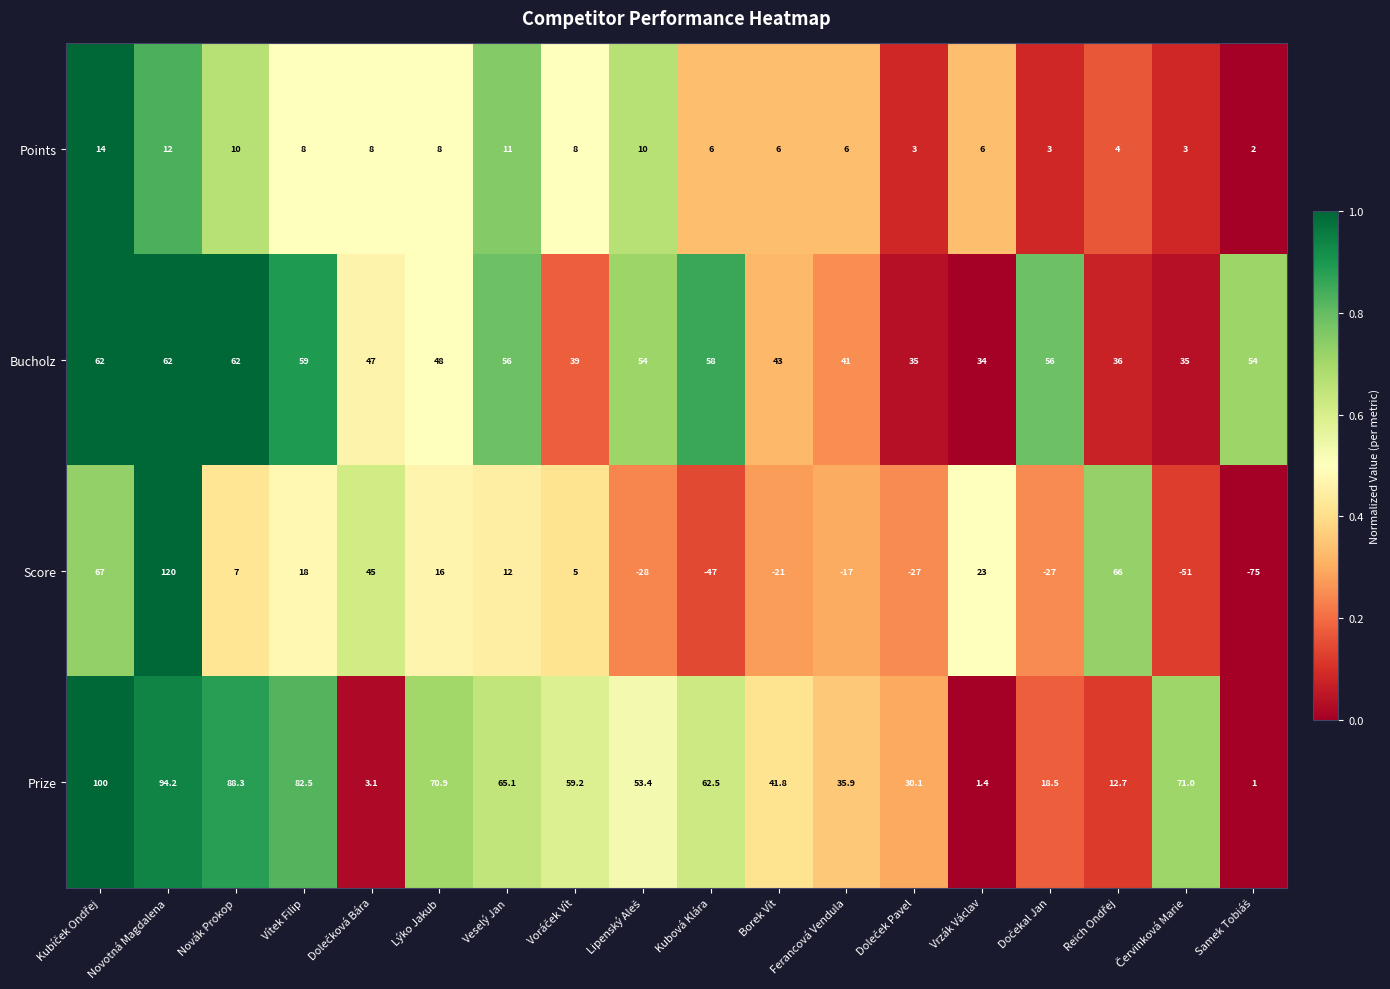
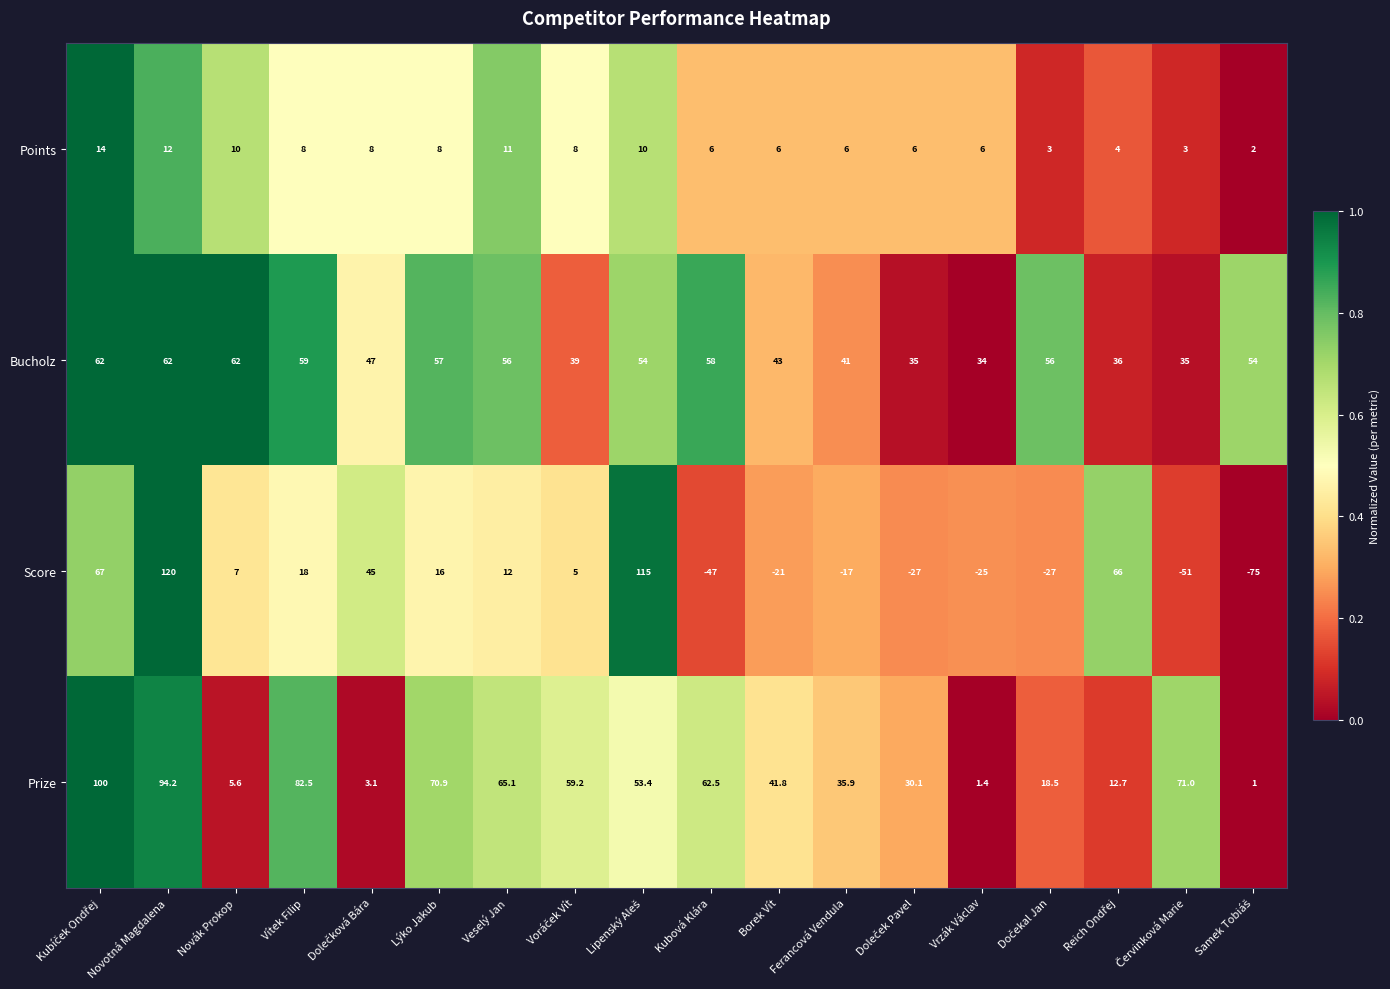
Points, Doleček Pavel: 3 -> 6
Bucholz, Lýko Jakub: 48 -> 57
Score, Lipenský Aleš: -28 -> 115
Score, Vrzák Václav: 23 -> -25
Prize, Novák Prokop: 88.3 -> 5.6
